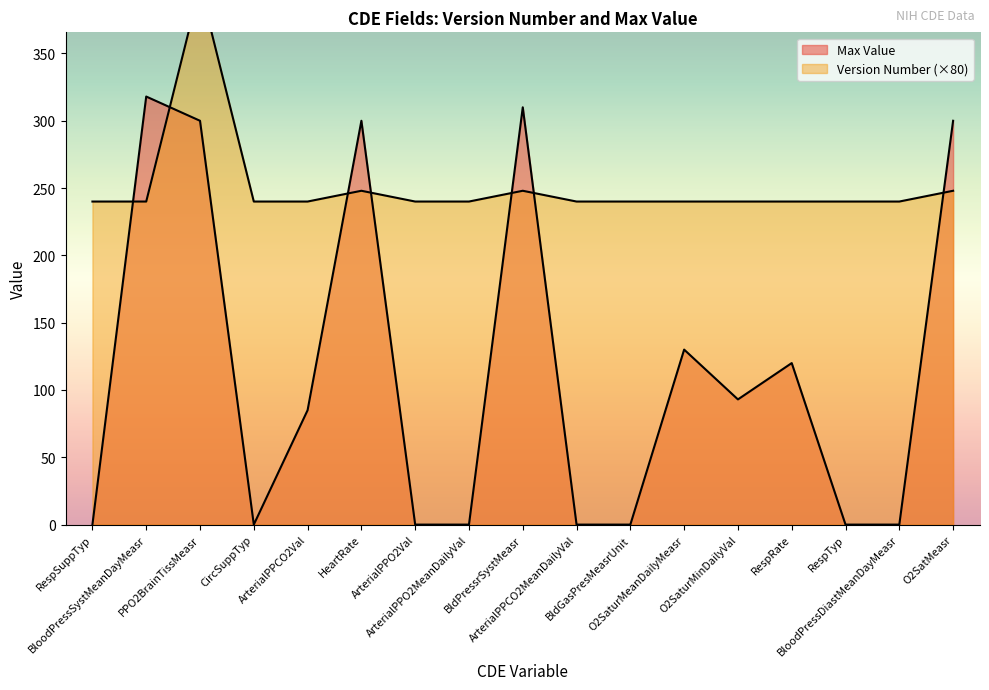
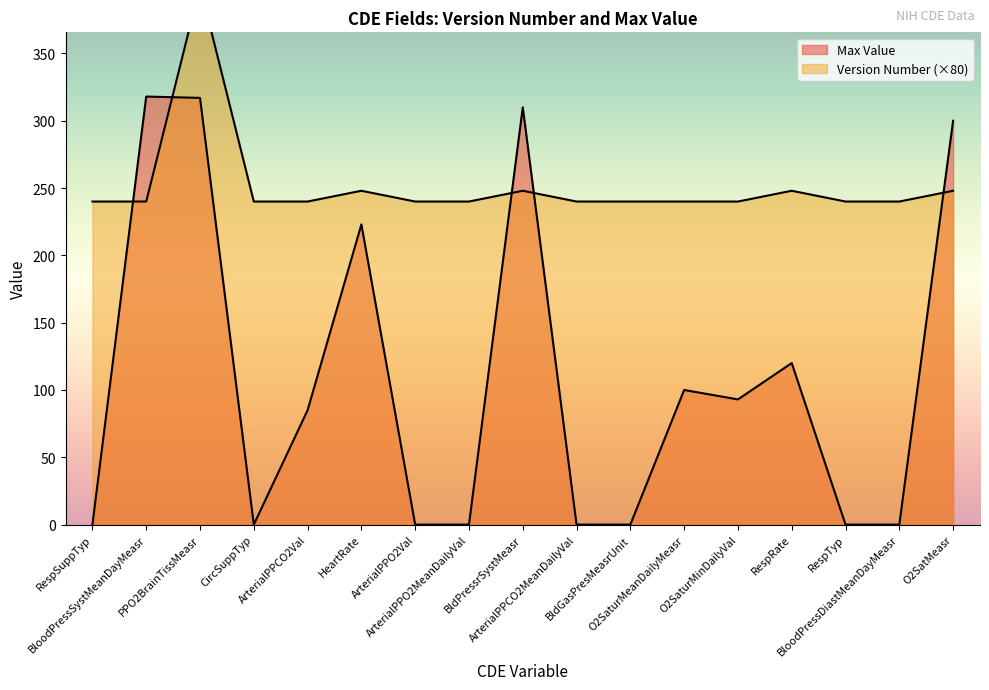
Max Value, PPO2BrainTissMeasr: 300 -> 317
Max Value, HeartRate: 300 -> 223
Max Value, O2SaturMeanDailyMeasr: 130 -> 100
Version Number (×80), RespRate: 240 -> 248
